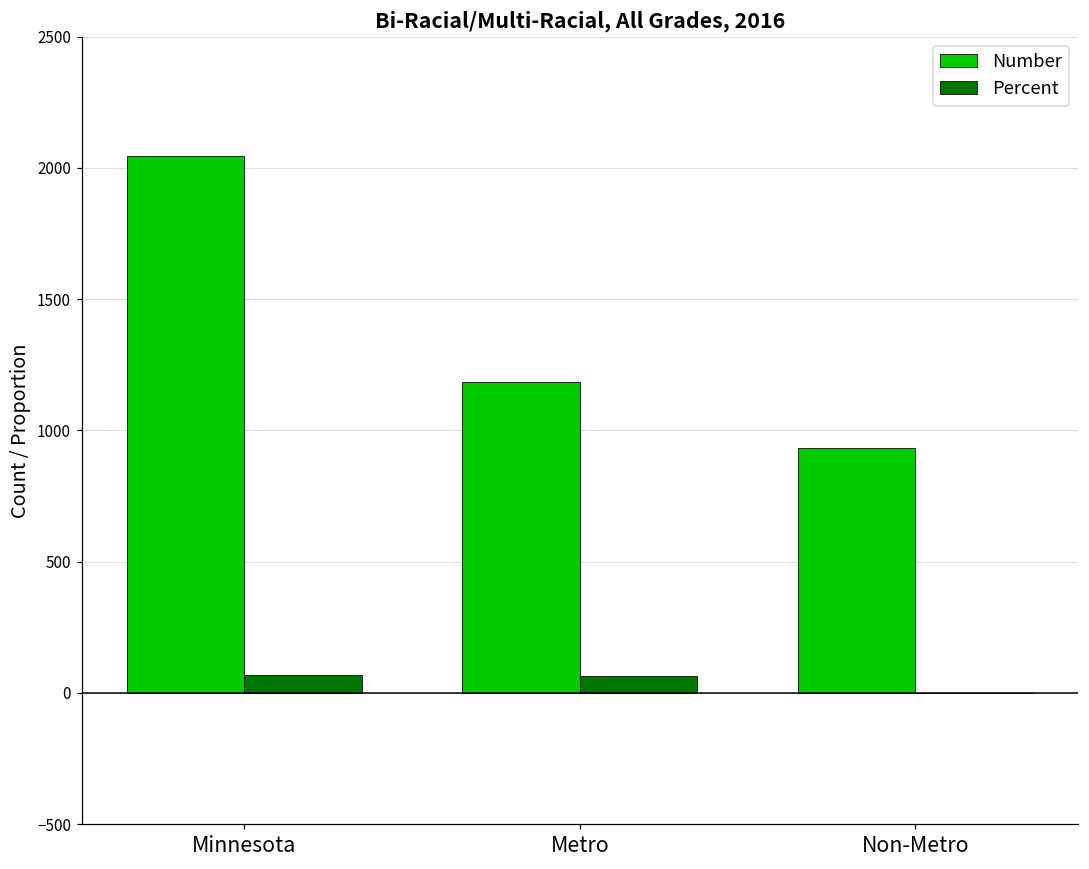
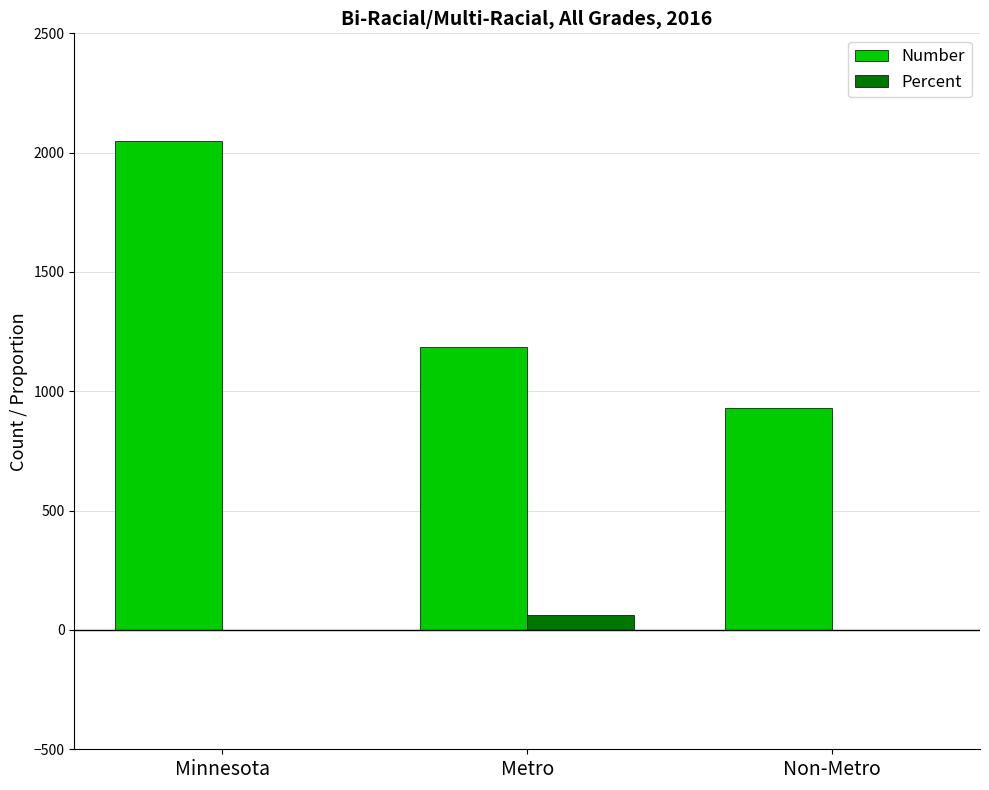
Percent, Minnesota: 70 -> 0
